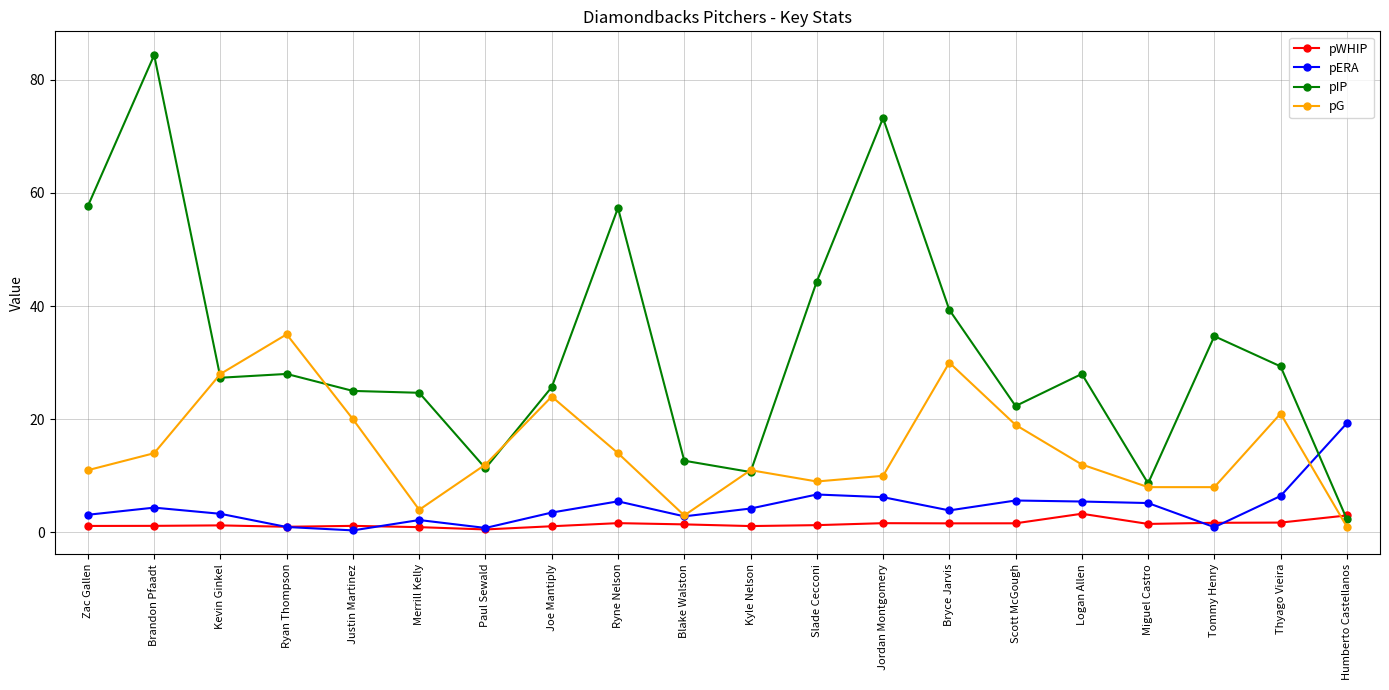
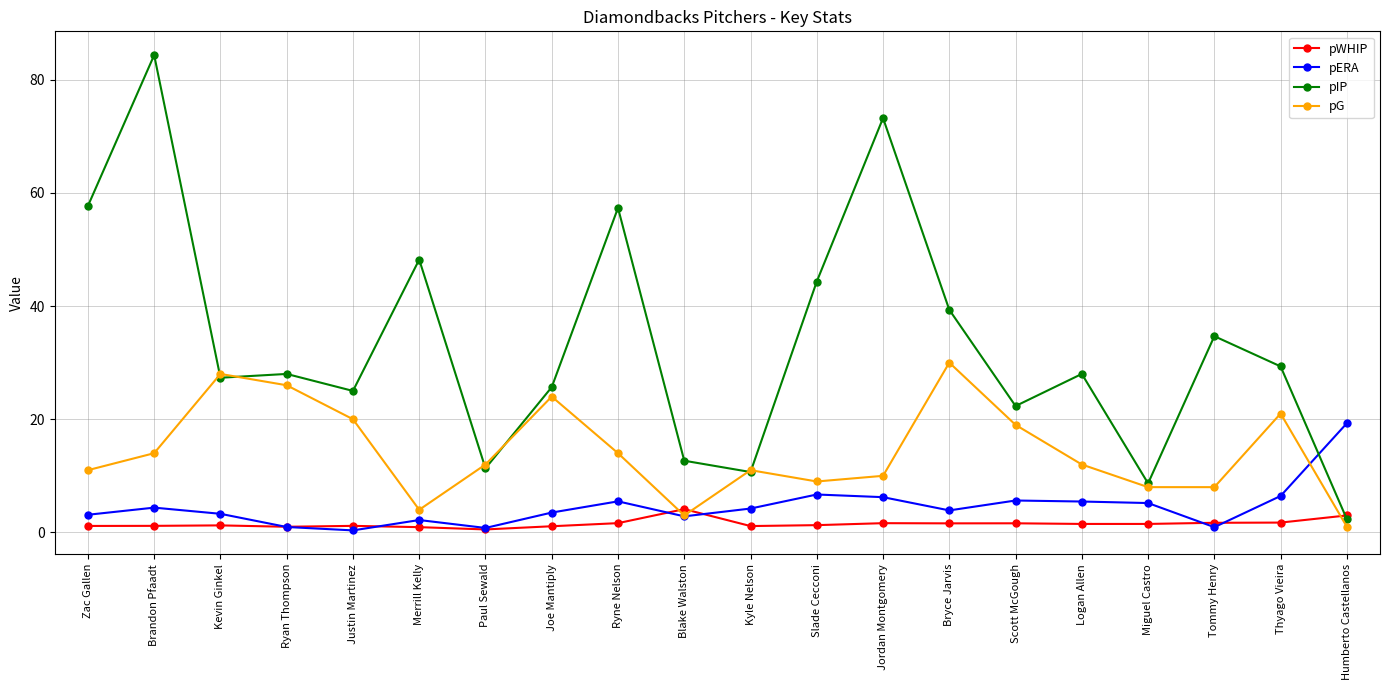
pG, Ryan Thompson: 35 -> 26
pIP, Merrill Kelly: 25 -> 48
pWHIP, Blake Walston: 1 -> 4
pWHIP, Logan Allen: 3 -> 2
